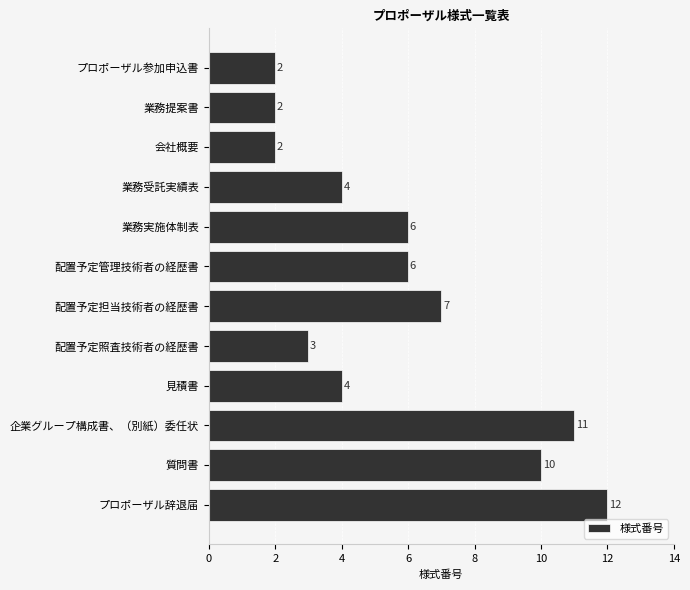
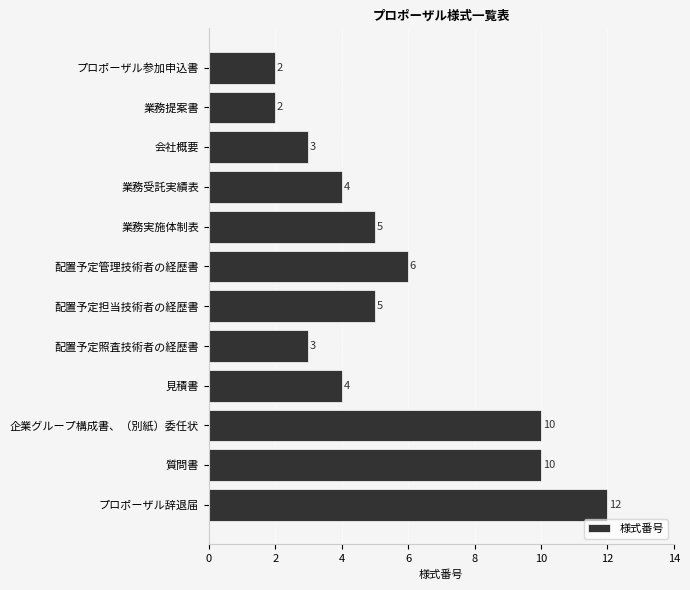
会社概要: 2 -> 3
業務実施体制表: 6 -> 5
配置予定担当技術者の経歴書: 7 -> 5
企業グループ構成書、（別紙）委任状: 11 -> 10
